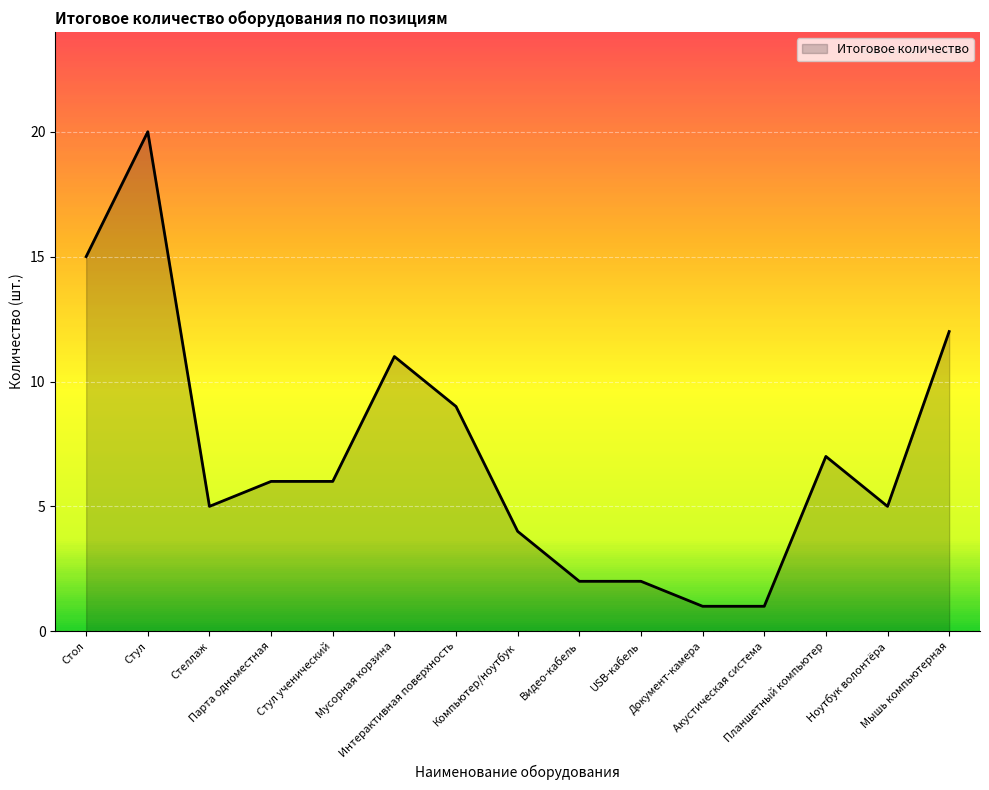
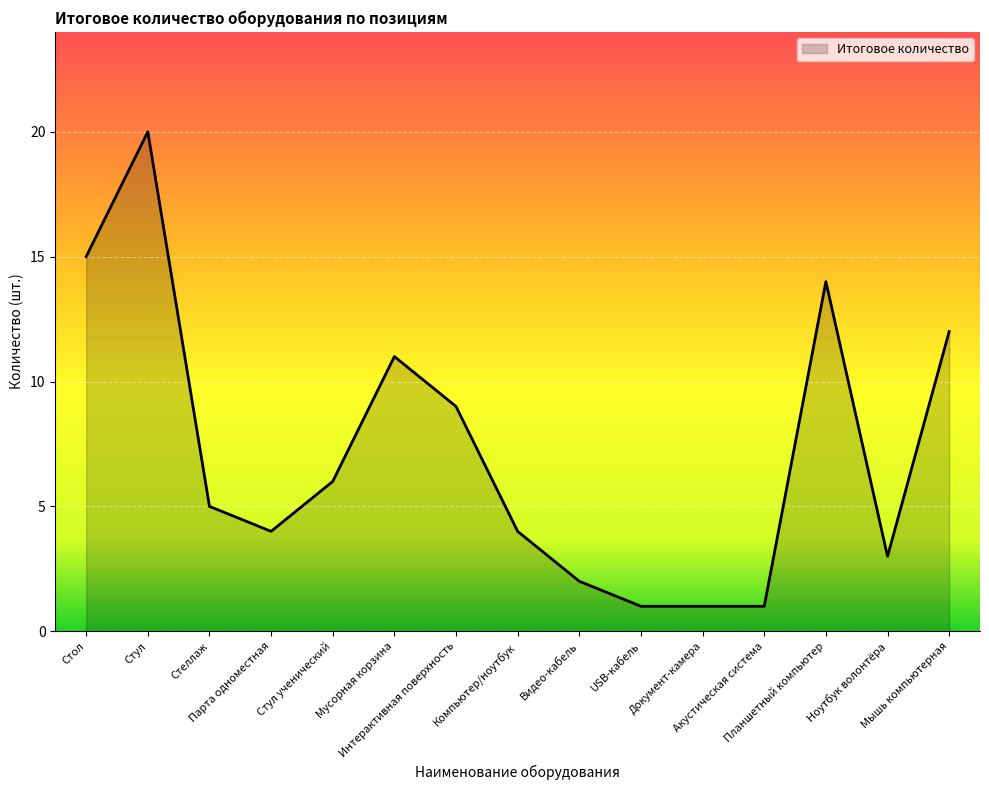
Парта одноместная: 6 -> 4
USB-кабель: 2 -> 1
Планшетный компьютер: 7 -> 14
Ноутбук волонтёра: 5 -> 3
